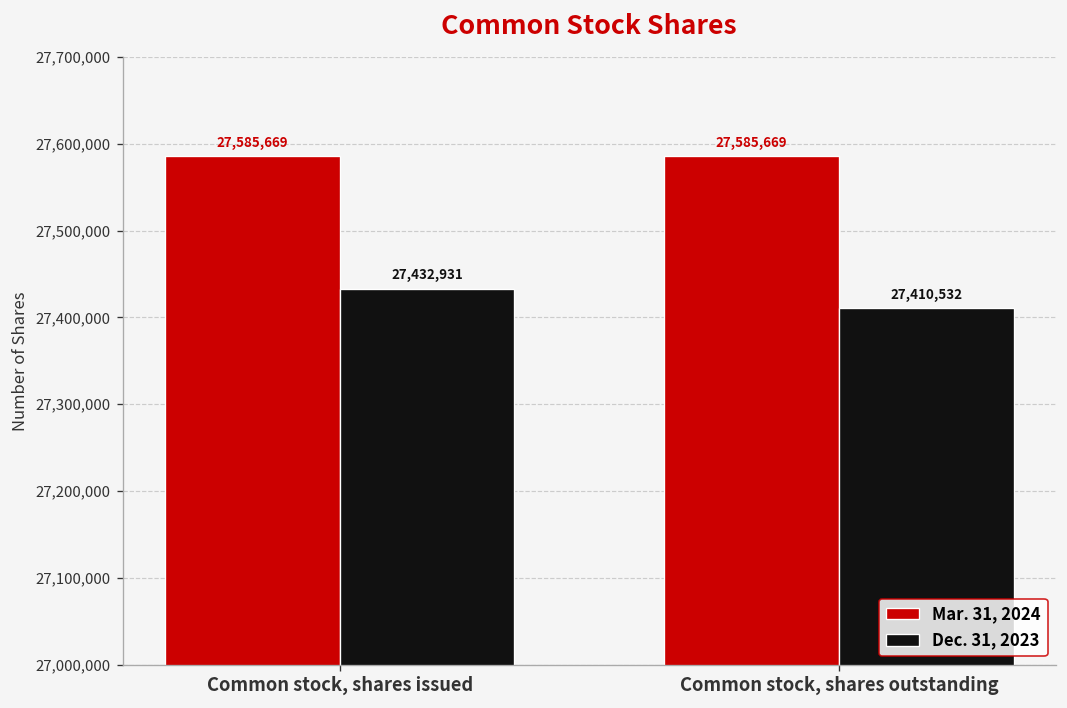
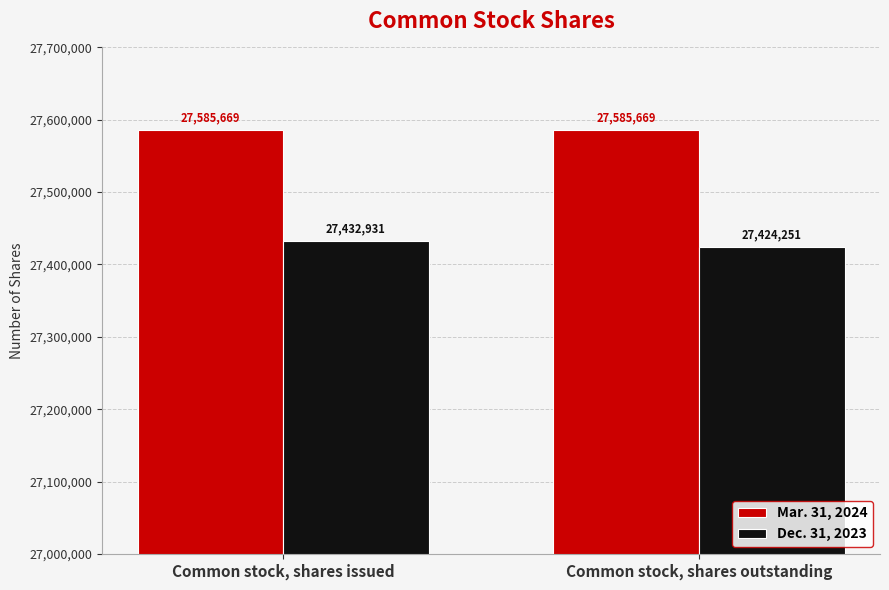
Dec. 31, 2023, Common stock, shares outstanding: 27,410,532 -> 27,424,251
